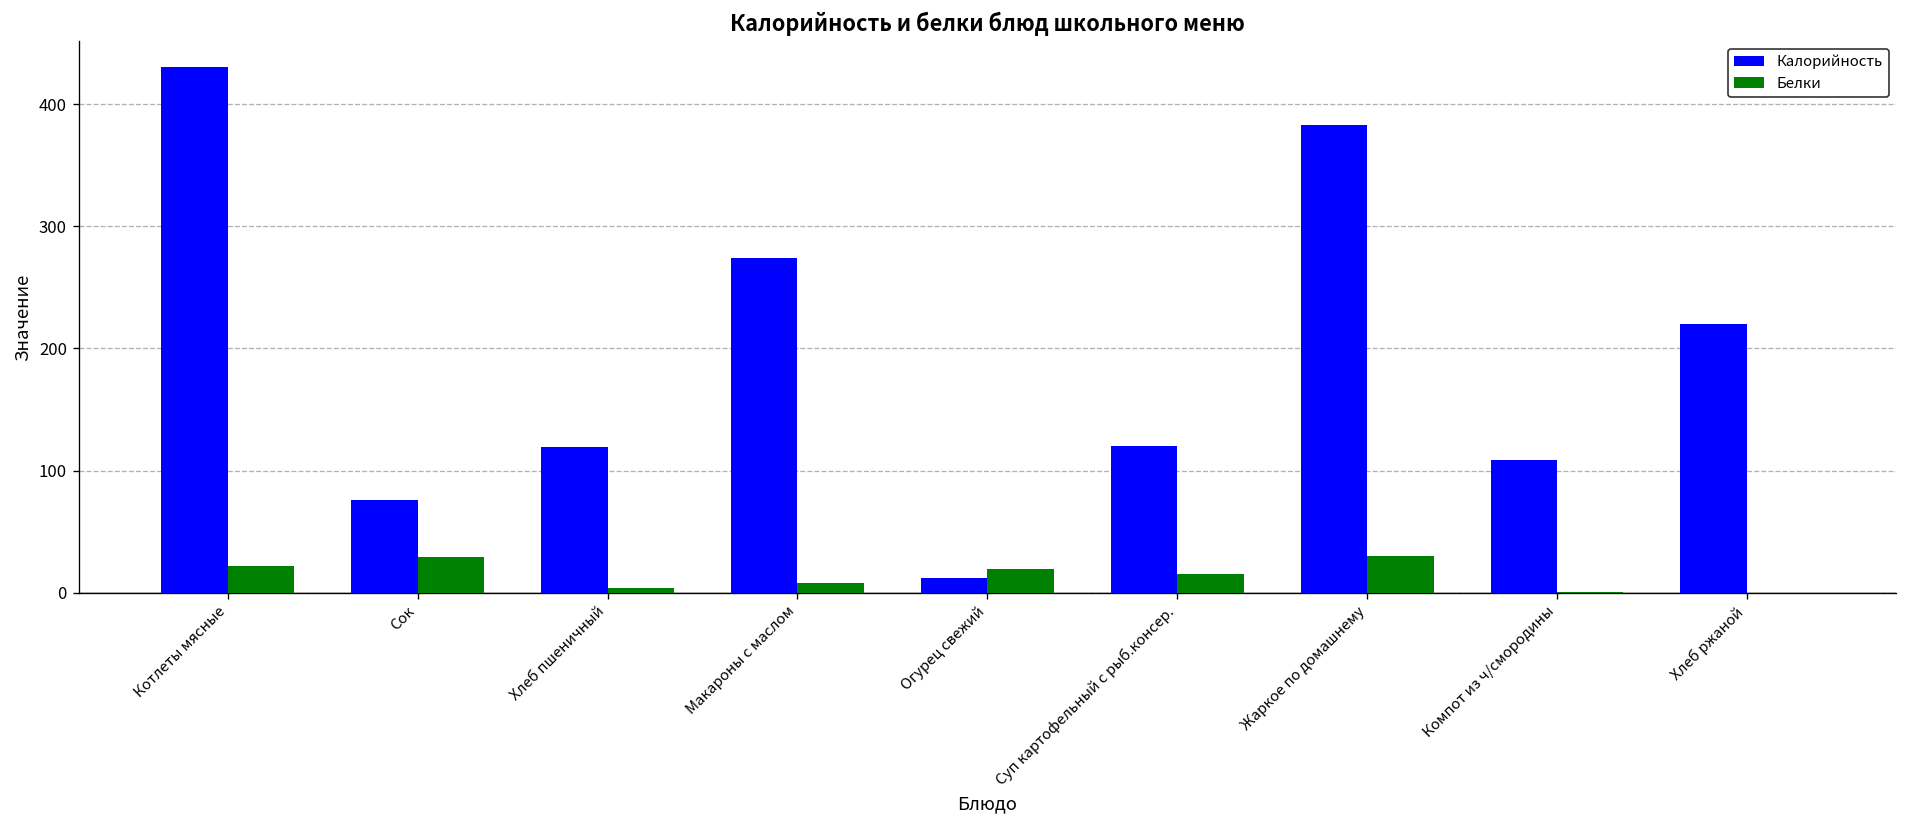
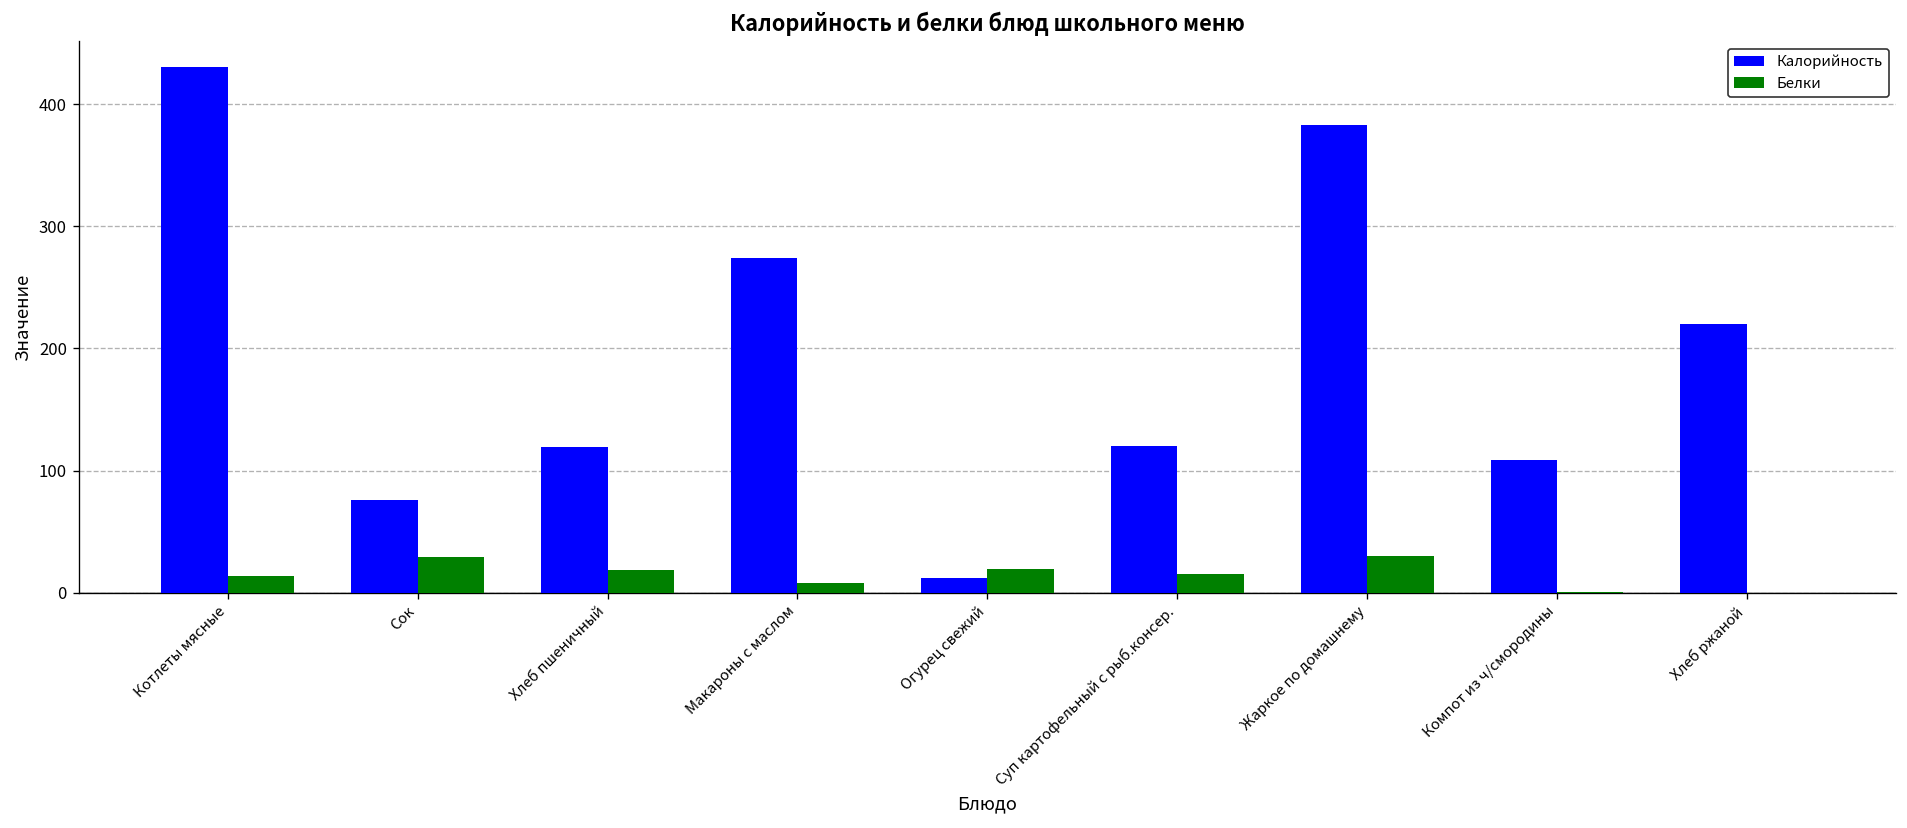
Белки, Котлеты мясные: 22 -> 14
Белки, Хлеб пшеничный: 4 -> 18
